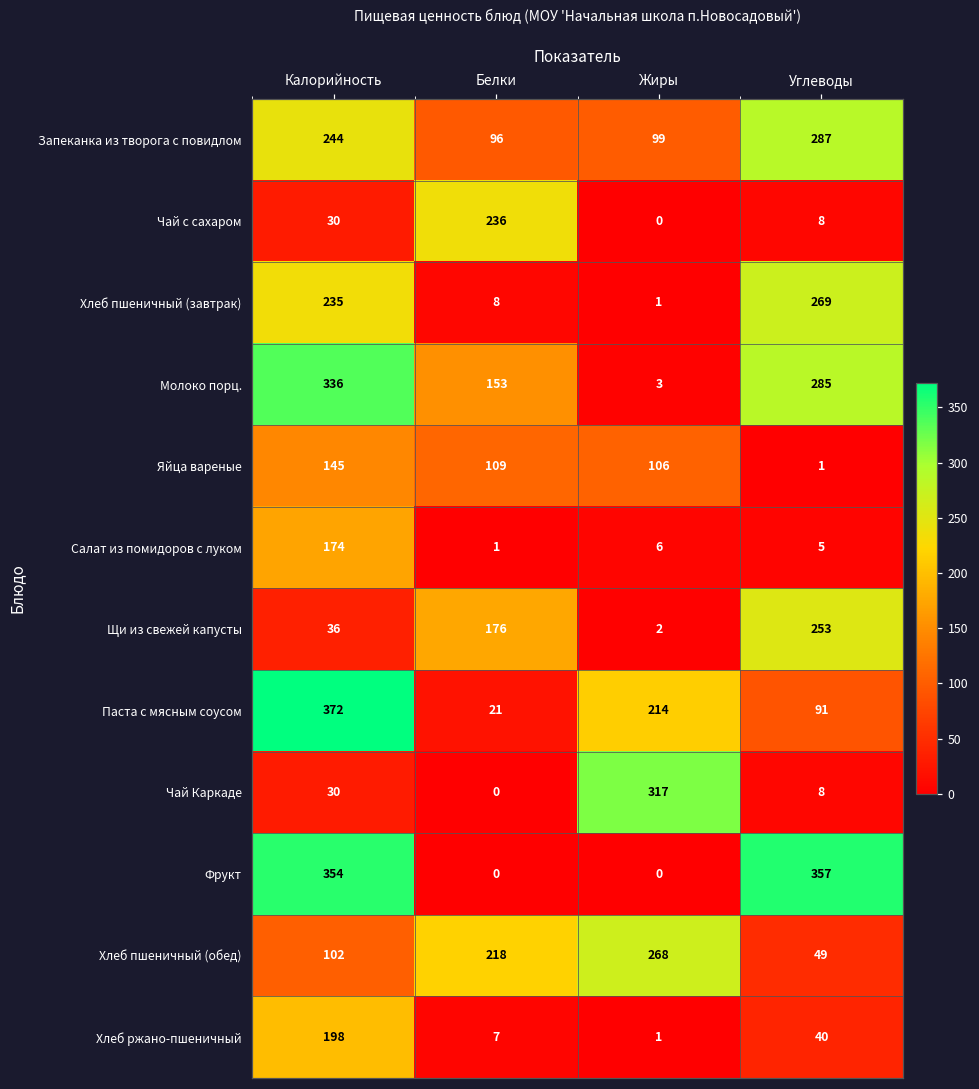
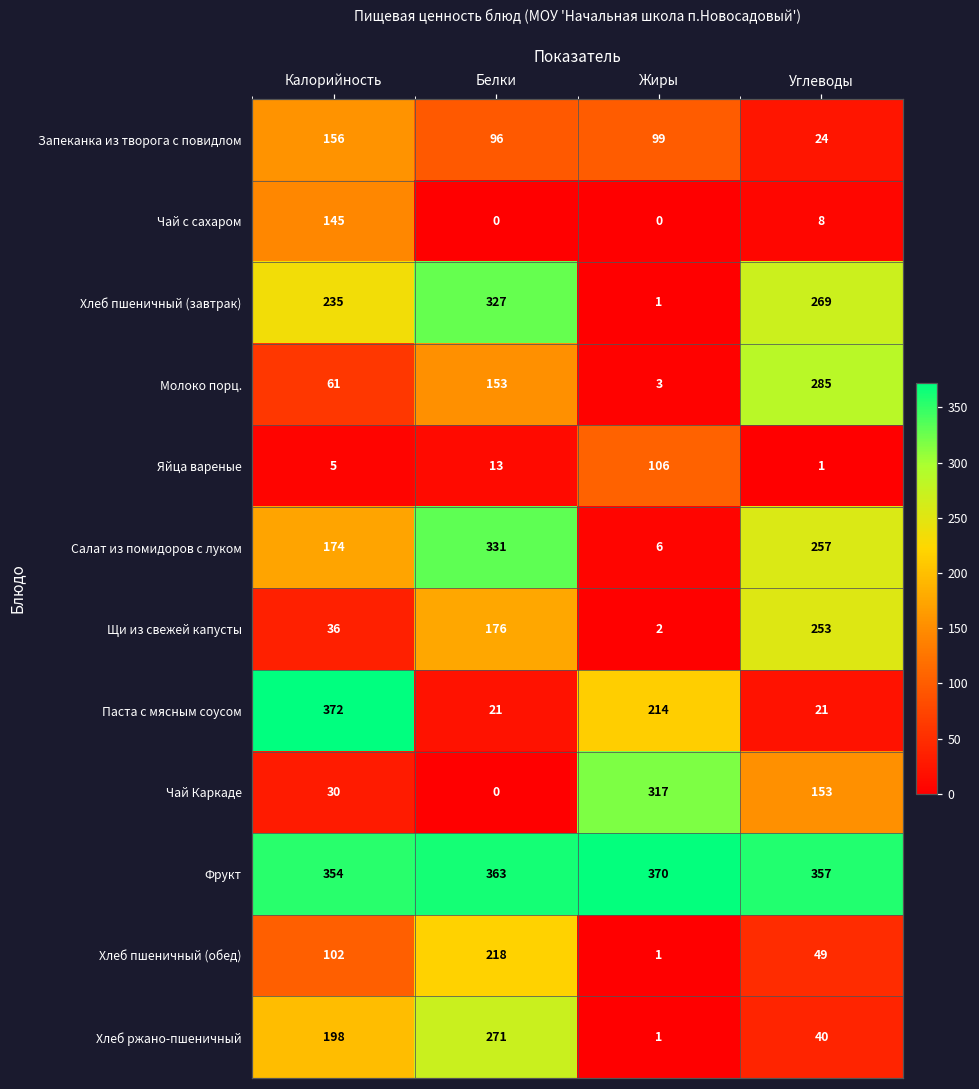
Запеканка из творога с повидлом, Калорийность: 244 -> 156
Запеканка из творога с повидлом, Углеводы: 287 -> 24
Чай с сахаром, Калорийность: 30 -> 145
Чай с сахаром, Белки: 236 -> 0
Хлеб пшеничный (завтрак), Белки: 8 -> 327
Молоко порц., Калорийность: 336 -> 61
Яйца вареные, Калорийность: 145 -> 5
Яйца вареные, Белки: 109 -> 13
Салат из помидоров с луком, Белки: 1 -> 331
Салат из помидоров с луком, Углеводы: 5 -> 257
Паста с мясным соусом, Углеводы: 91 -> 21
Чай Каркаде, Углеводы: 8 -> 153
Фрукт, Белки: 0 -> 363
Фрукт, Жиры: 0 -> 370
Хлеб пшеничный (обед), Жиры: 268 -> 1
Хлеб ржано-пшеничный, Белки: 7 -> 271
